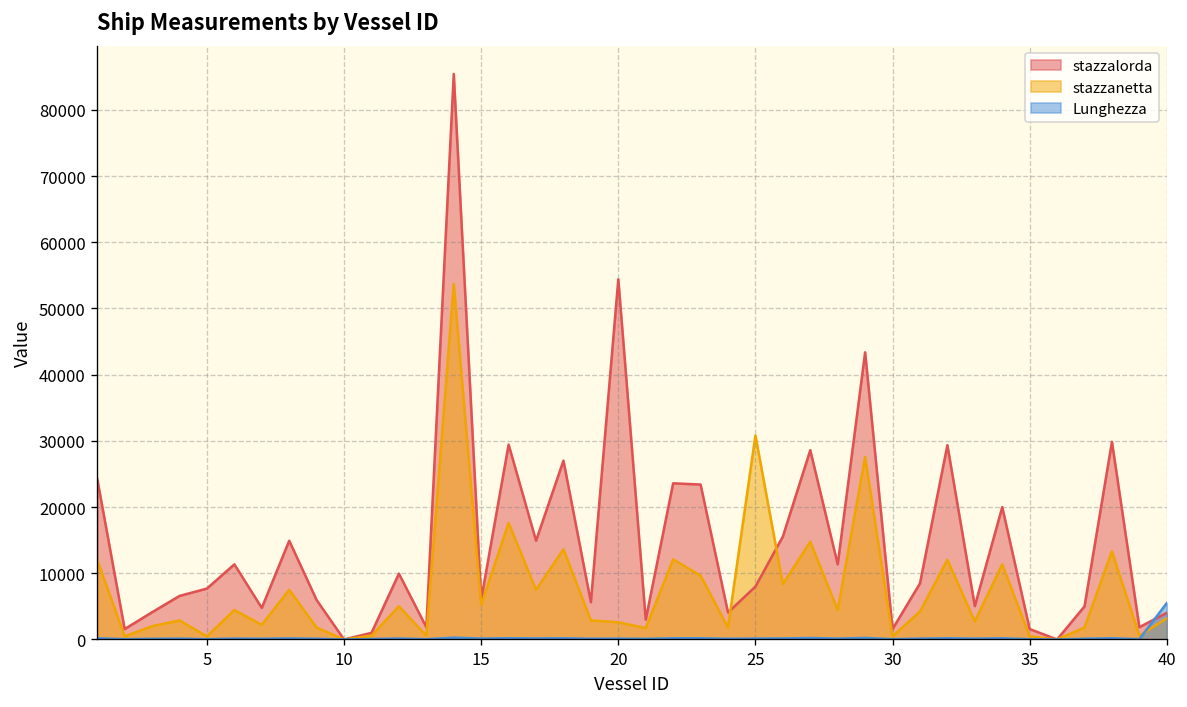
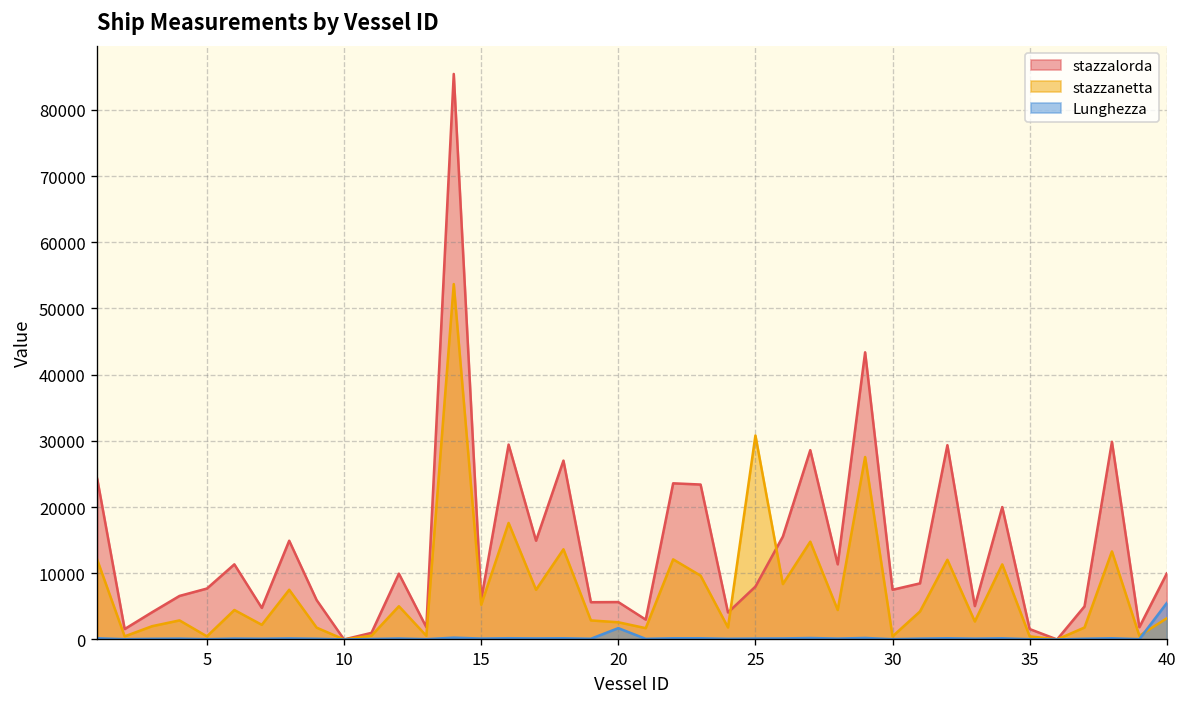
stazzalorda, 20: 54000 -> 6000
Lunghezza, 20: 0 -> 2000
stazzalorda, 30: 2000 -> 8000
stazzalorda, 40: 4000 -> 10000
